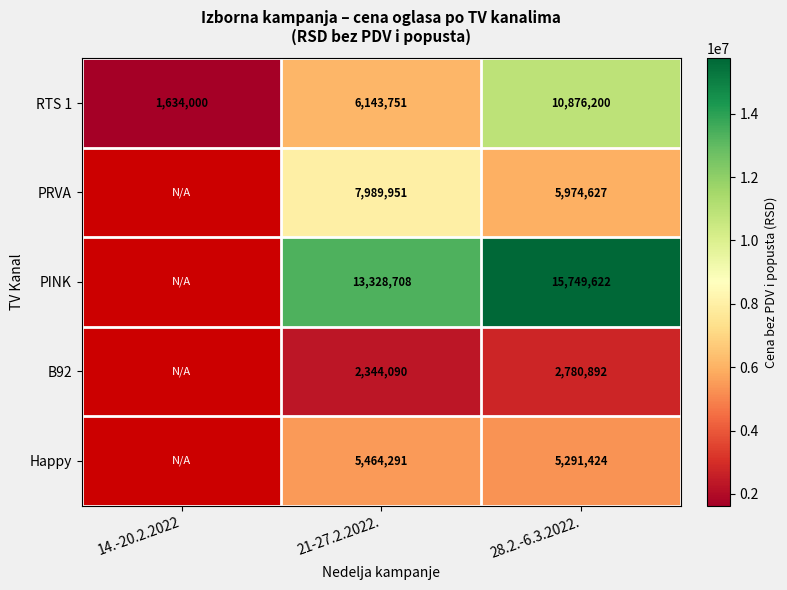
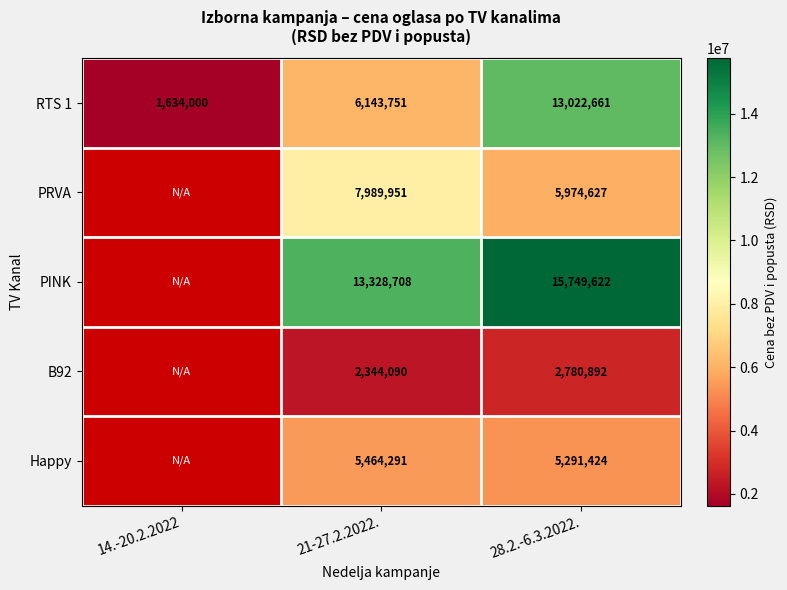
RTS 1, 28.2.-6.3.2022.: 10,876,200 -> 13,022,661
